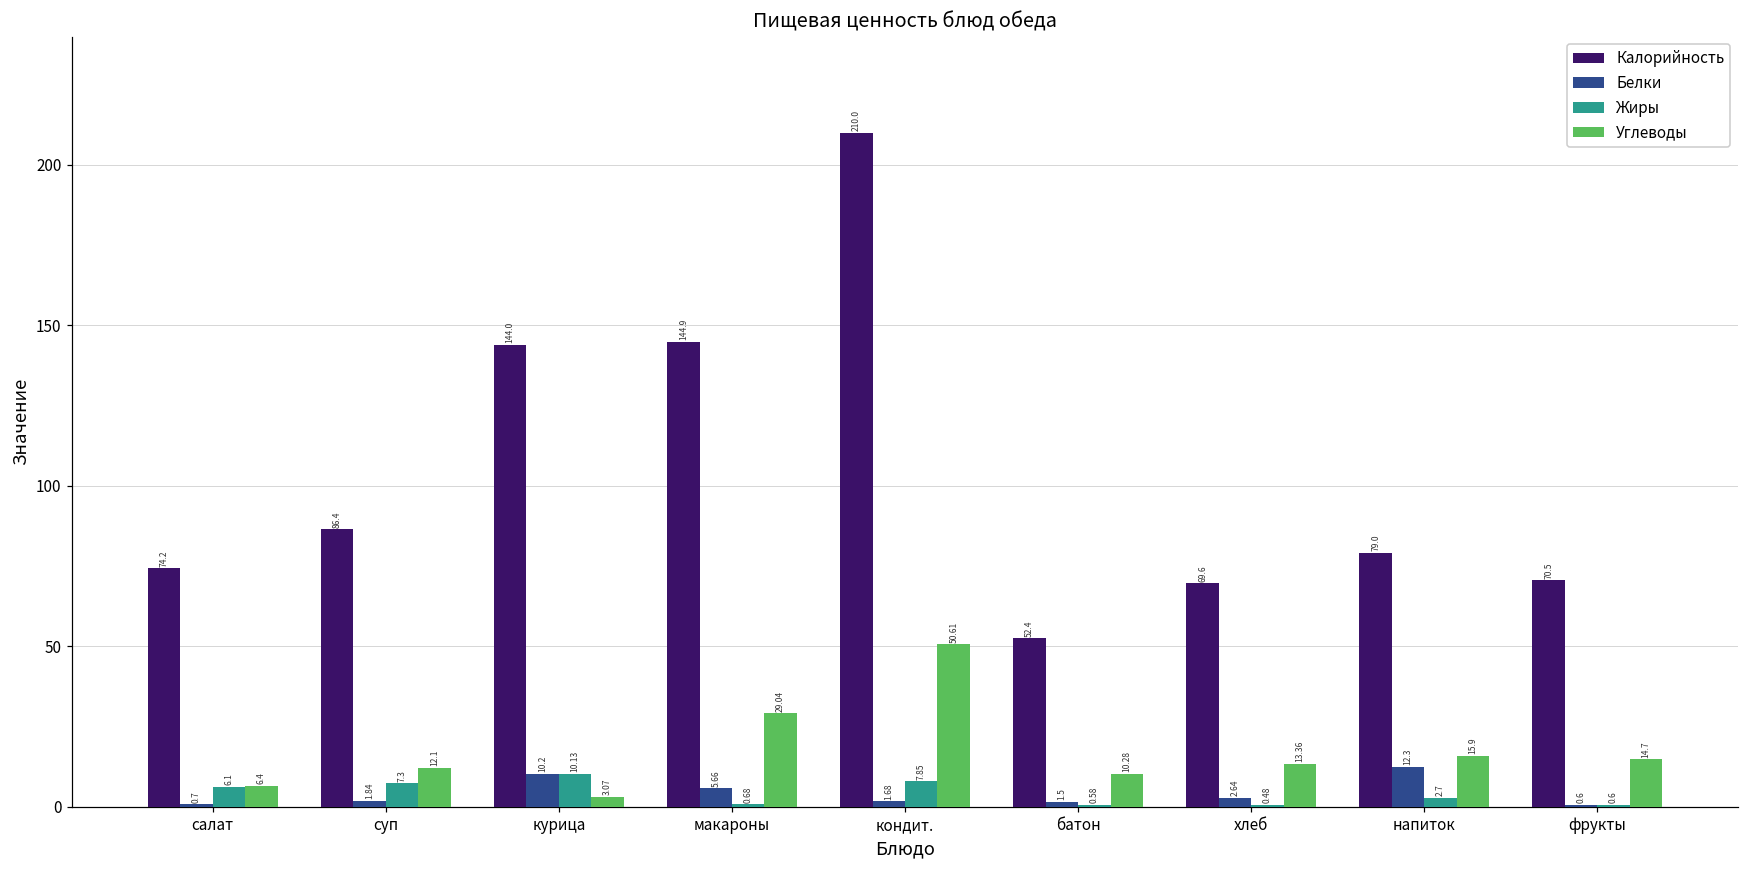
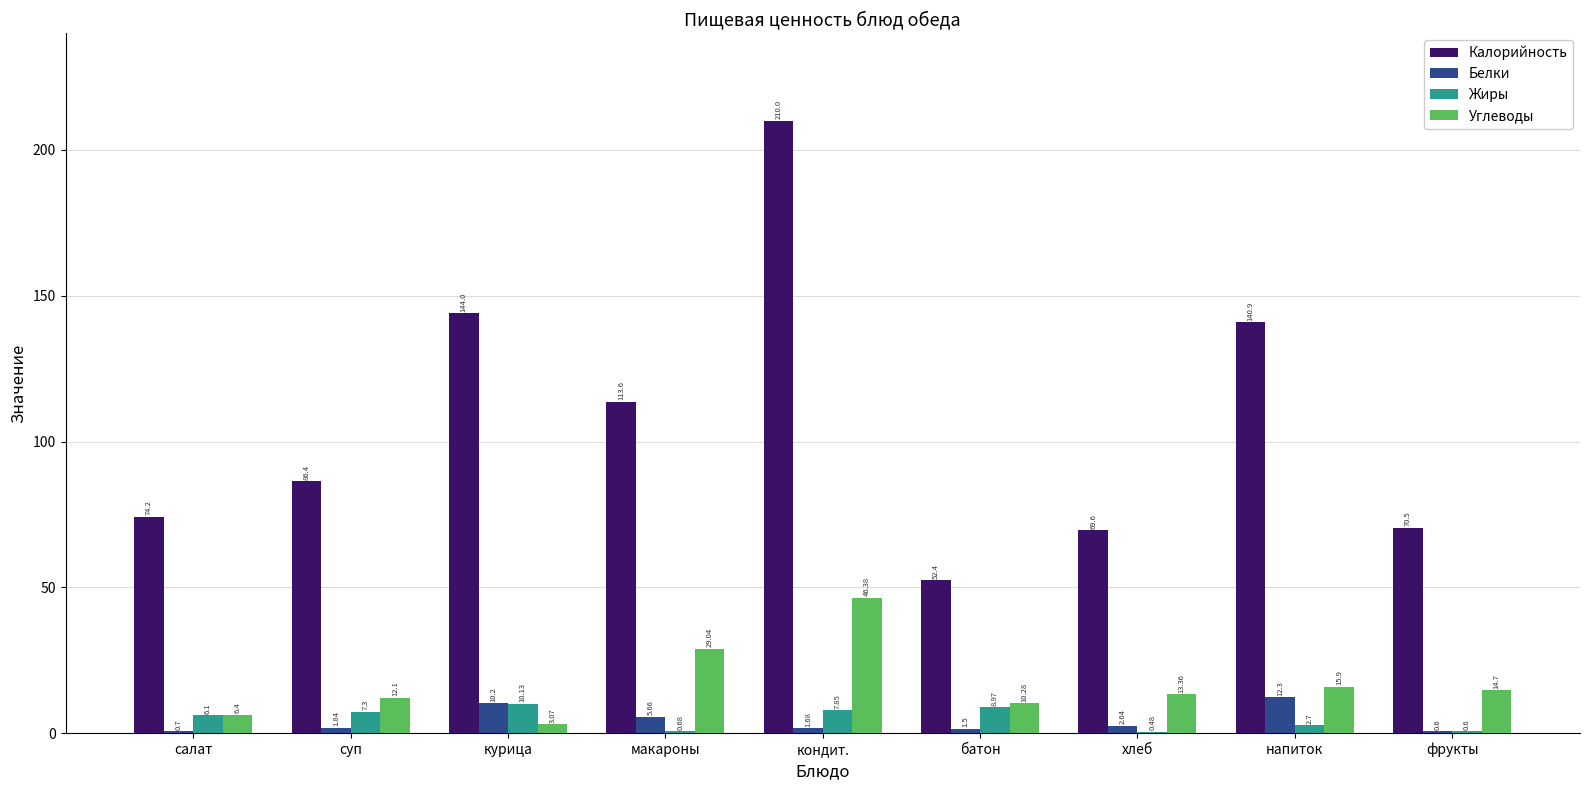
Калорийность, макароны: 144.9 -> 113.6
Углеводы, кондит.: 50.61 -> 46.38
Жиры, батон: 0.58 -> 8.97
Калорийность, напиток: 79.0 -> 140.9
